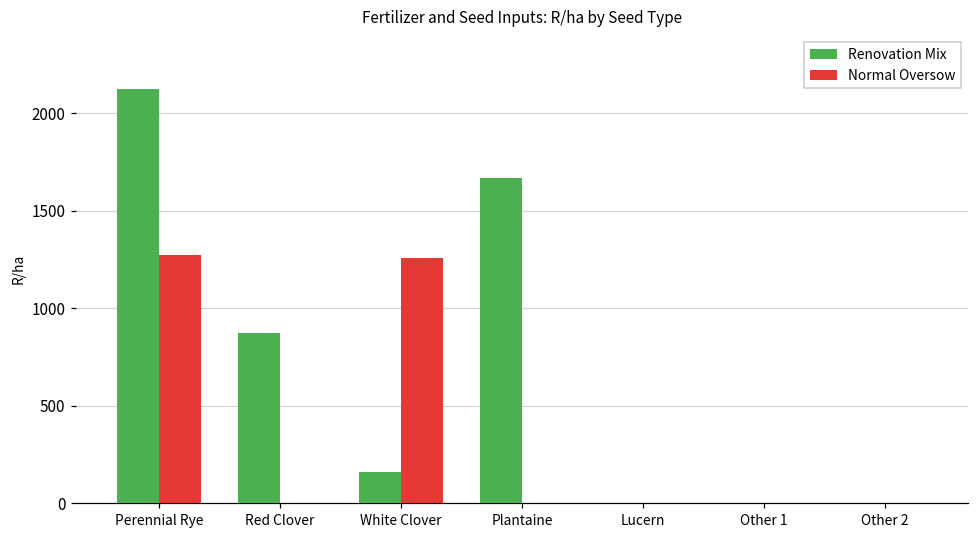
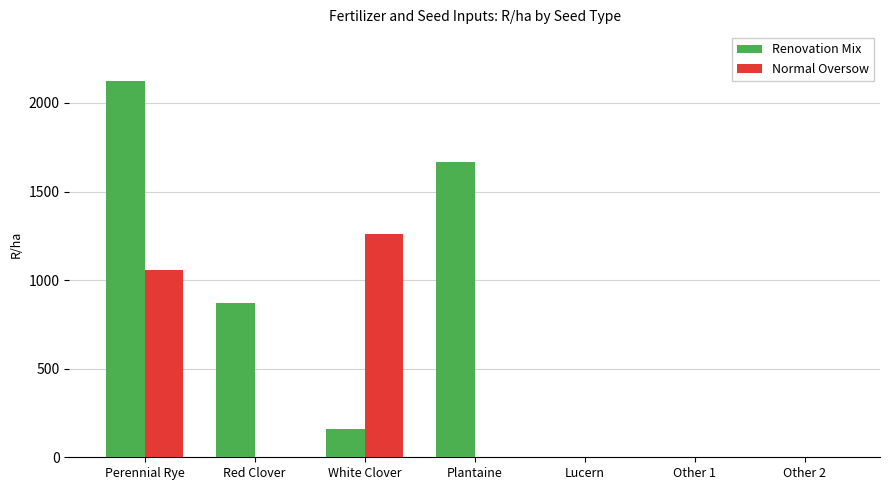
Normal Oversow, Perennial Rye: 1280 -> 1060
